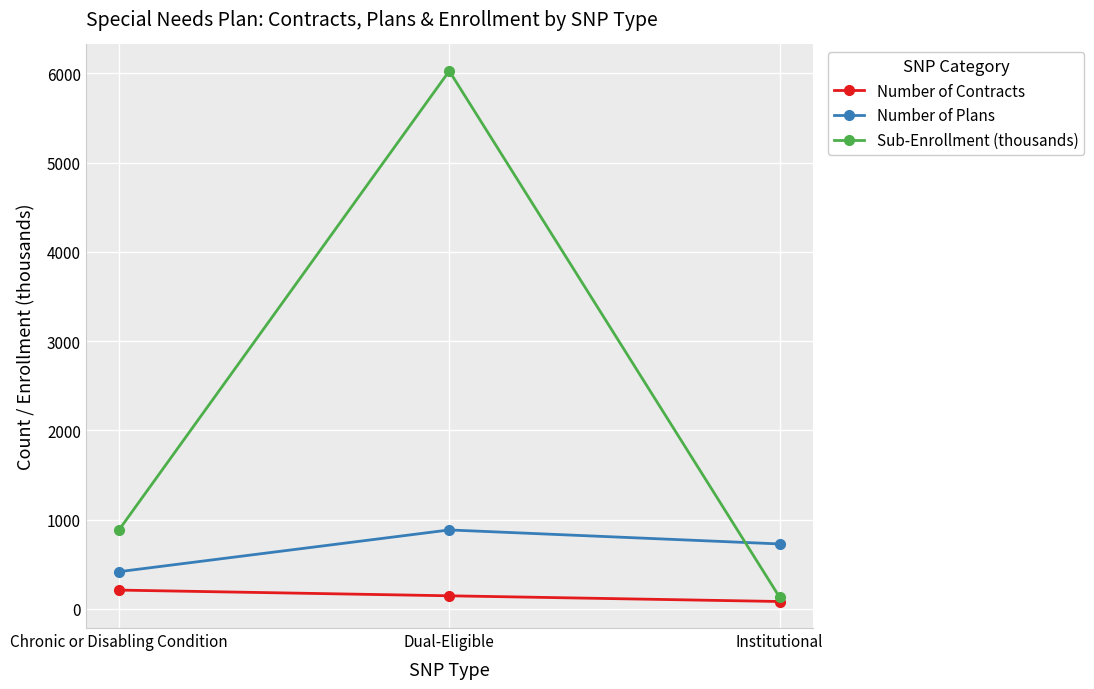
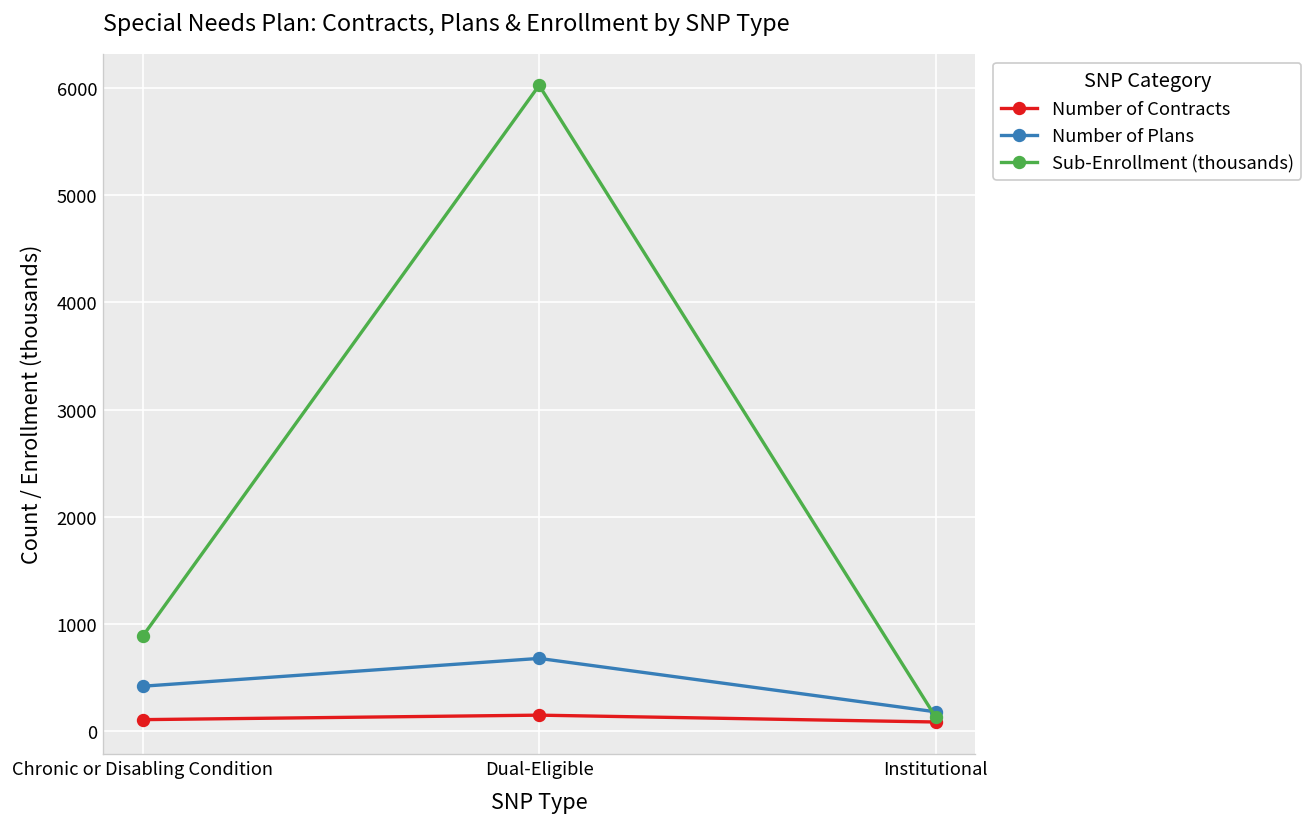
Number of Contracts, Chronic or Disabling Condition: 200 -> 100
Number of Plans, Dual-Eligible: 900 -> 700
Number of Plans, Institutional: 700 -> 200
